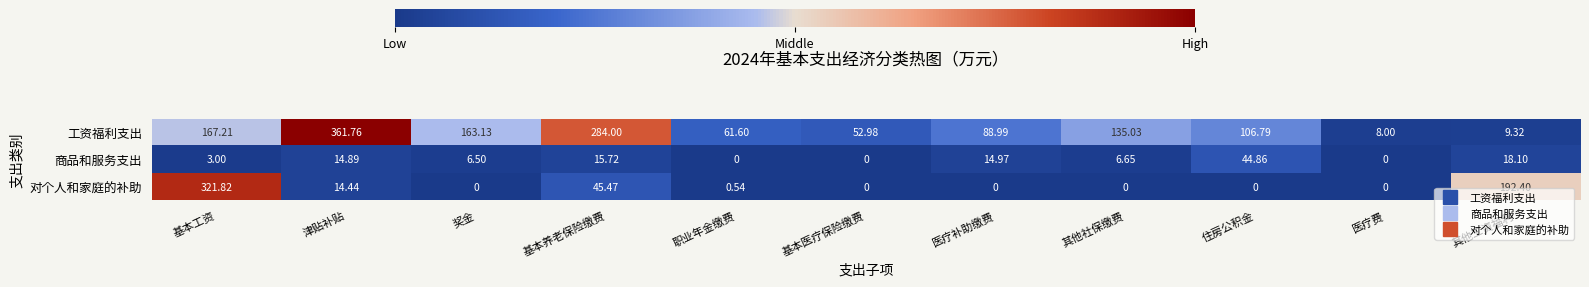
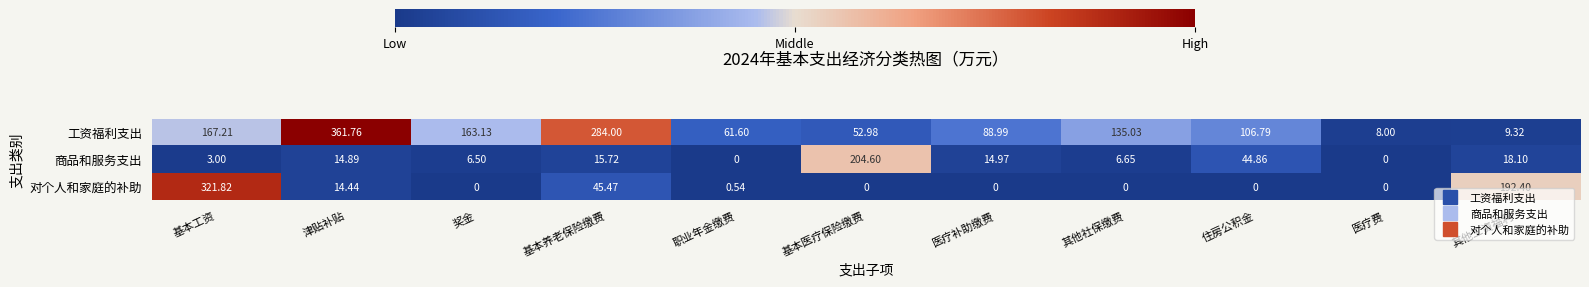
商品和服务支出, 基本医疗保险缴费: 0 -> 204.60
